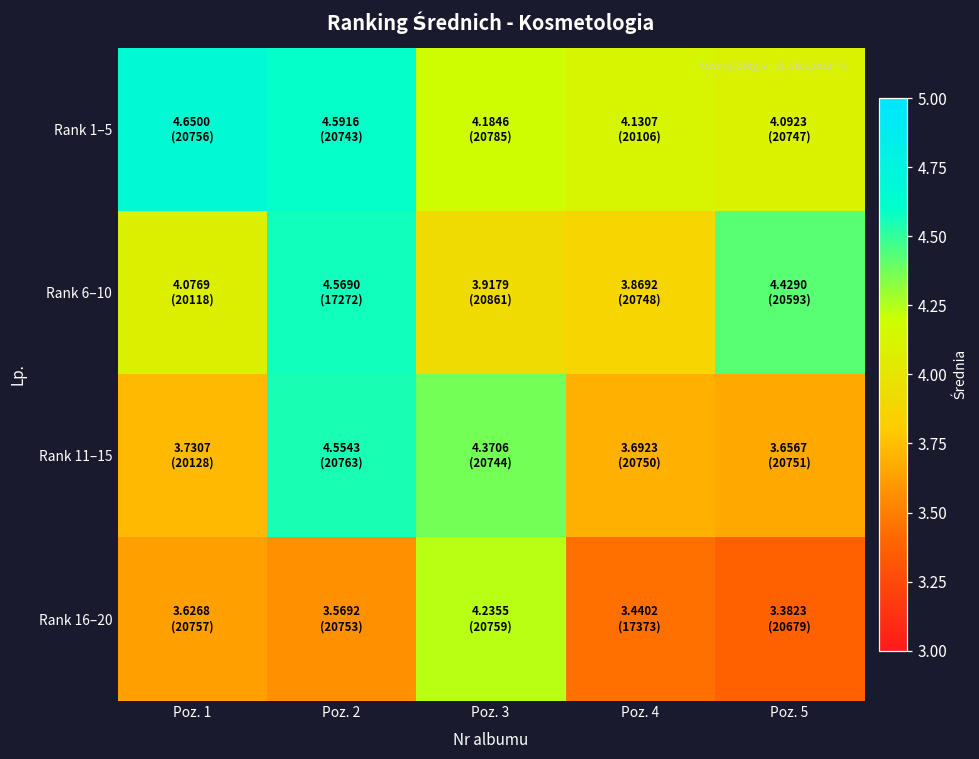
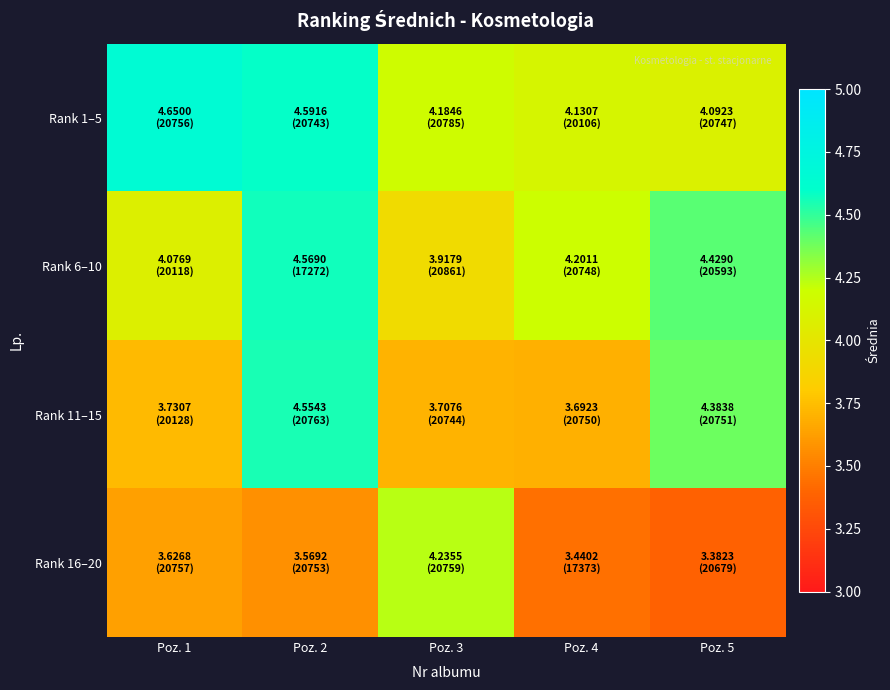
Rank 6–10, Poz. 4: 3.8692 -> 4.2011
Rank 11–15, Poz. 3: 4.3706 -> 3.7076
Rank 11–15, Poz. 5: 3.6567 -> 4.3838
